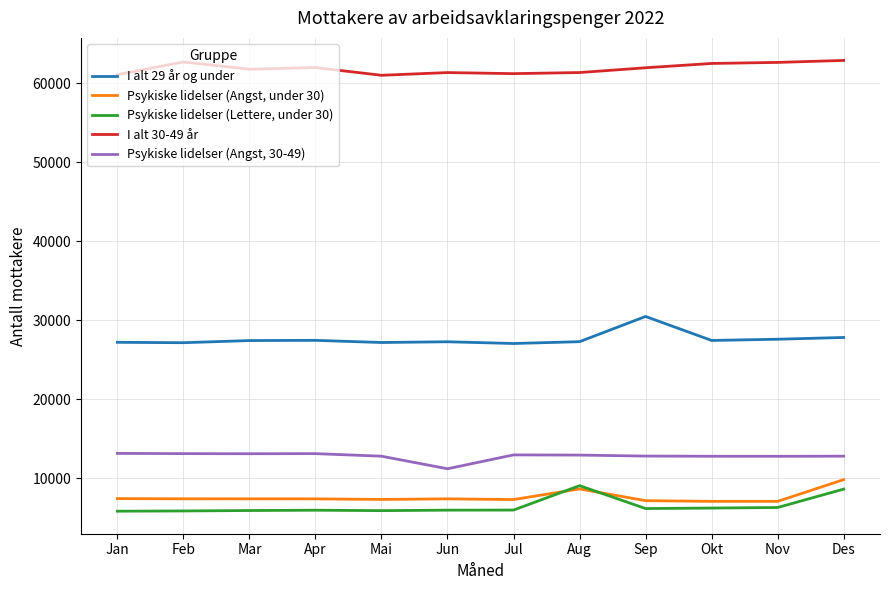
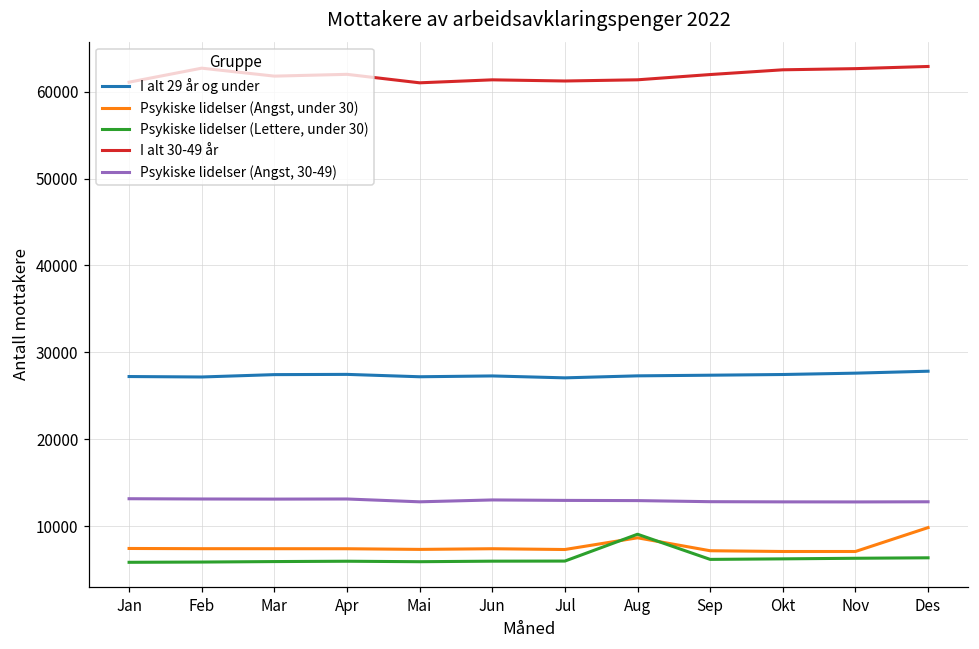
Psykiske lidelser (Angst, 30-49), Jun: 11000 -> 13000
I alt 29 år og under, Sep: 30000 -> 27000
Psykiske lidelser (Lettere, under 30), Des: 9000 -> 6000
